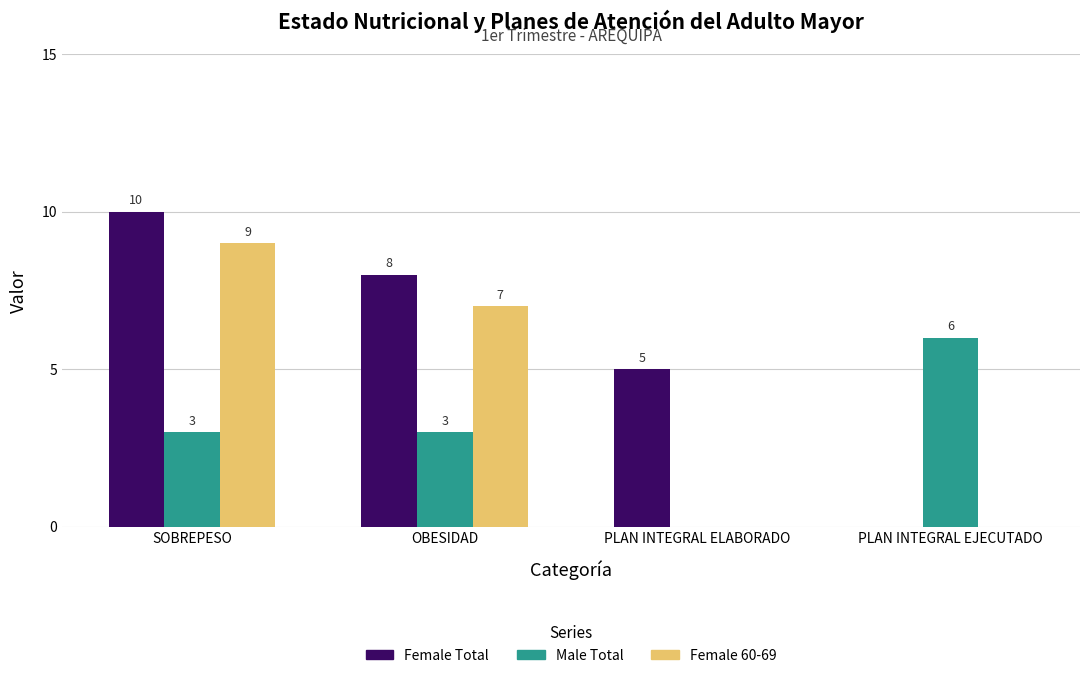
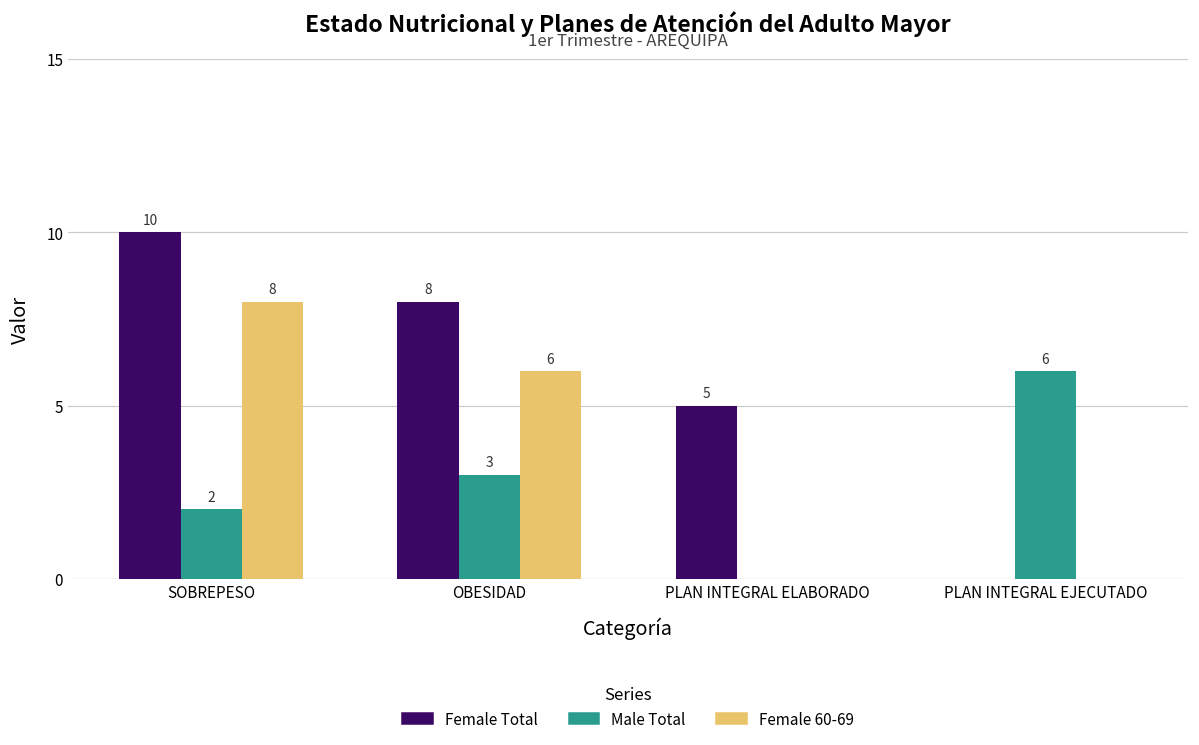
Male Total, SOBREPESO: 3 -> 2
Female 60-69, SOBREPESO: 9 -> 8
Female 60-69, OBESIDAD: 7 -> 6
